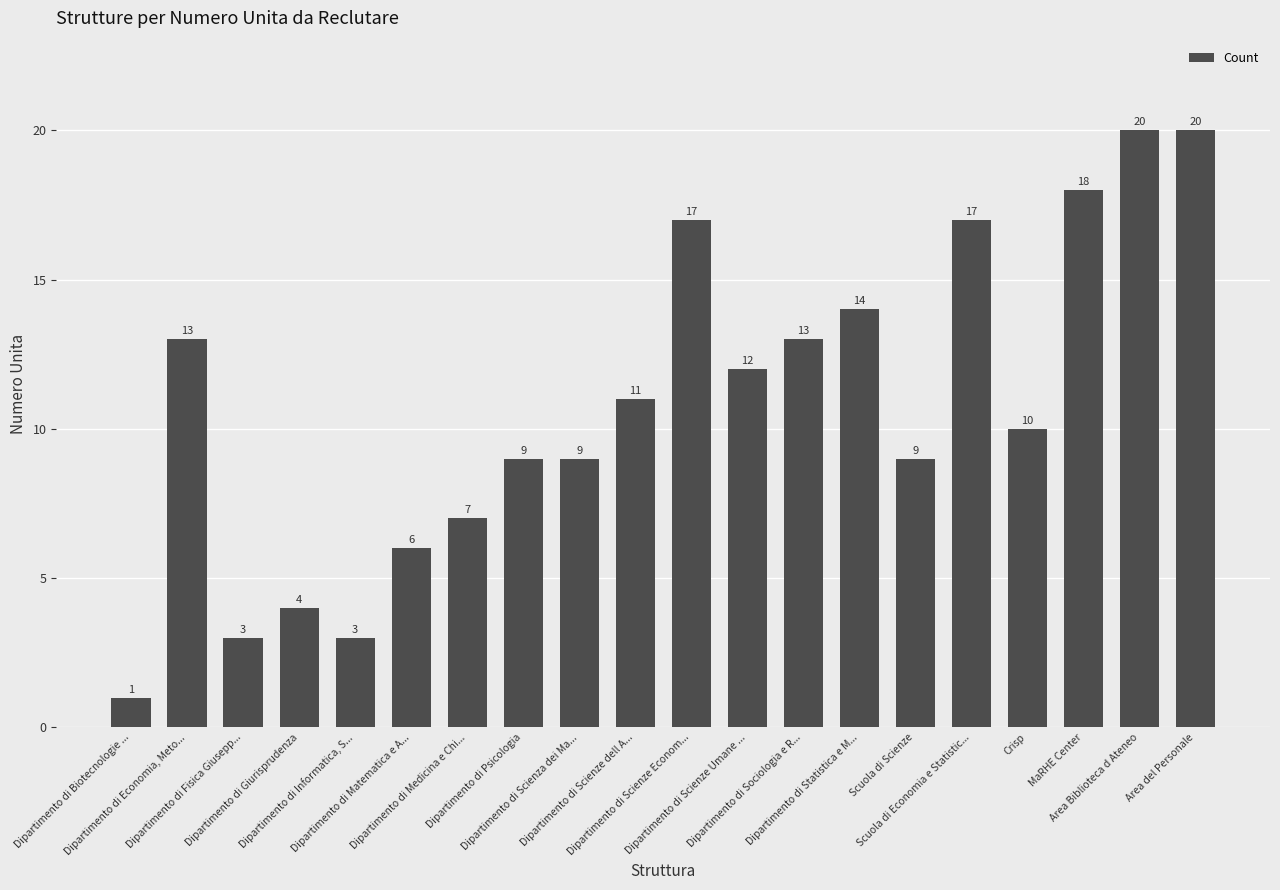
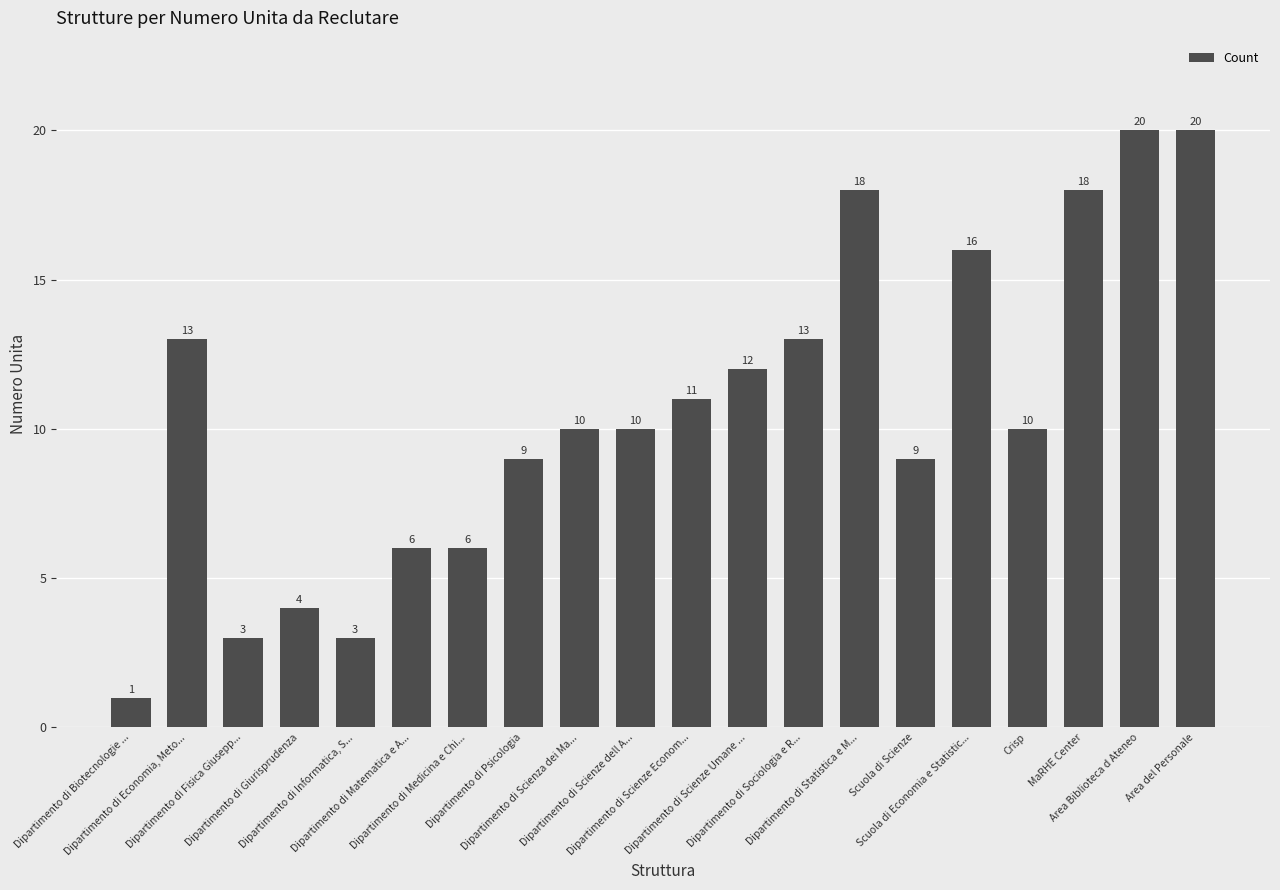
Dipartimento di Medicina e Chi...: 7 -> 6
Dipartimento di Scienza dei Ma...: 9 -> 10
Dipartimento di Scienze dell A...: 11 -> 10
Dipartimento di Scienze Econom...: 17 -> 11
Dipartimento di Statistica e M...: 14 -> 18
Scuola di Economia e Statistic...: 17 -> 16
